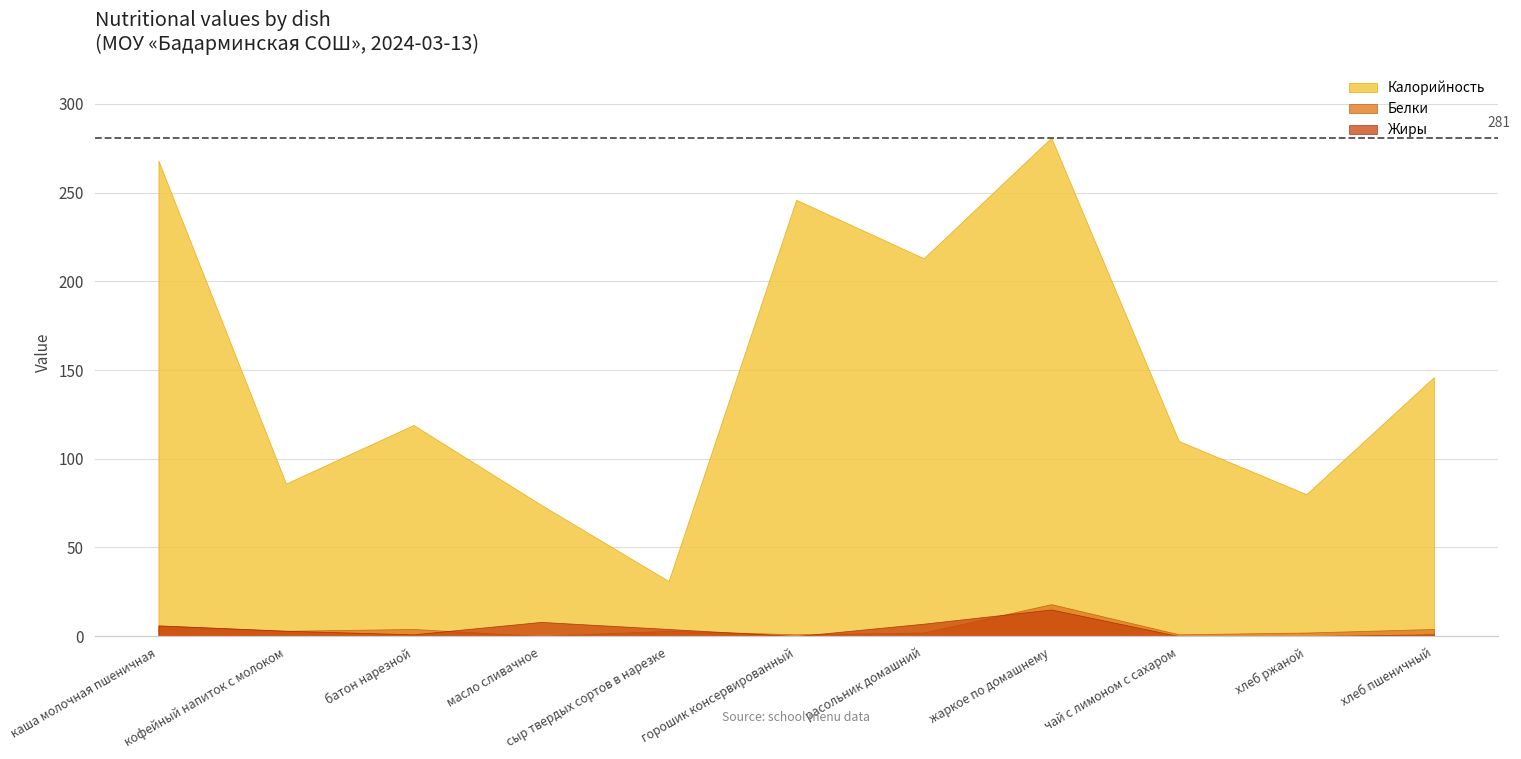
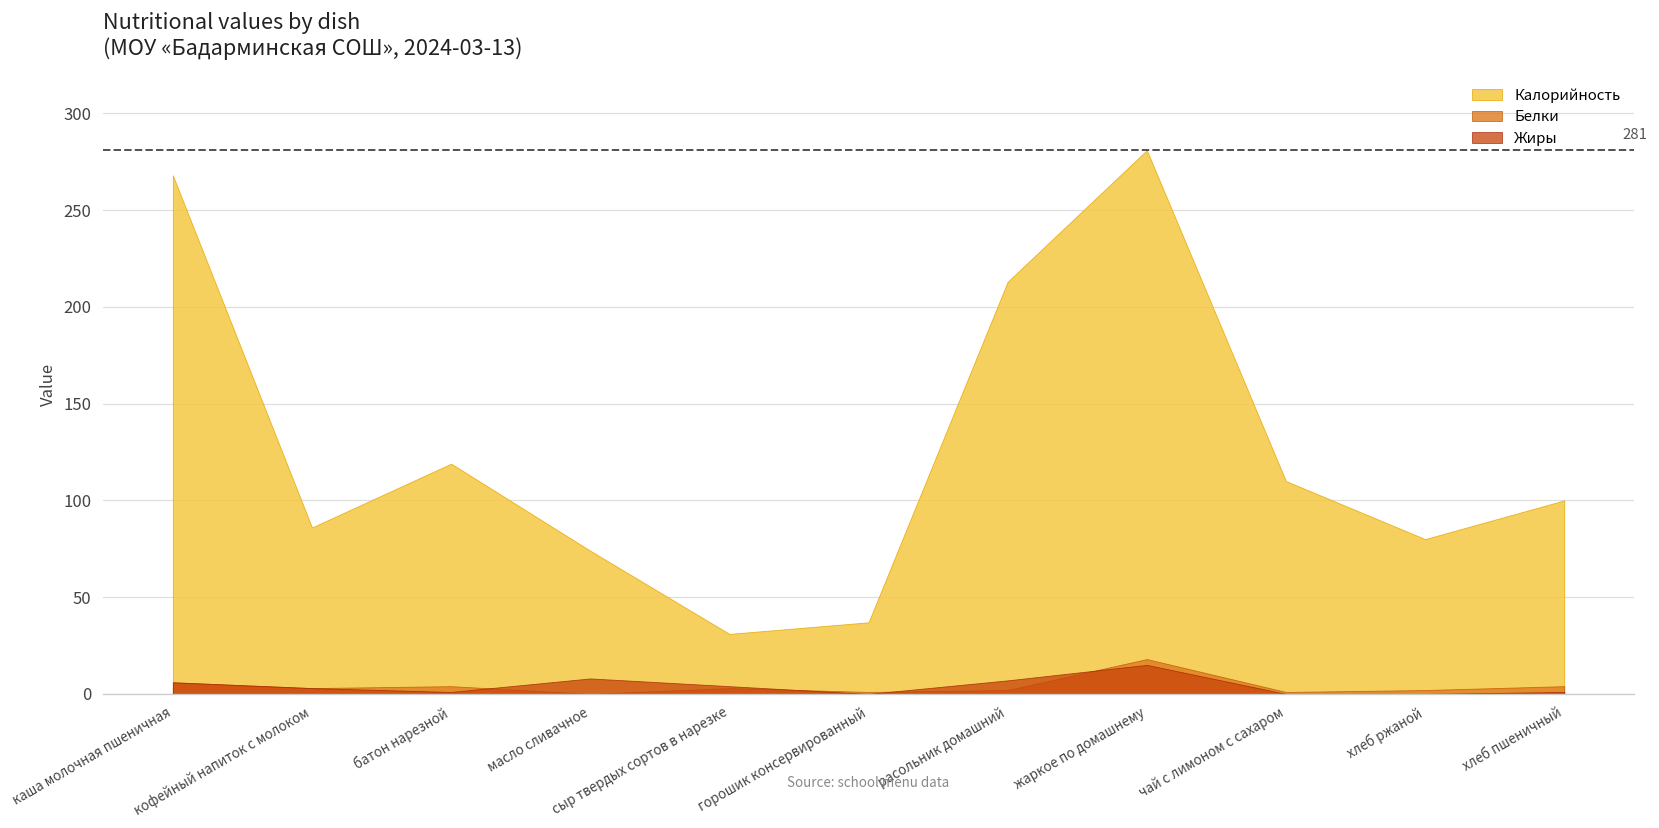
Калорийность, горошик консервированный: 246 -> 37
Калорийность, хлеб пшеничный: 146 -> 100
